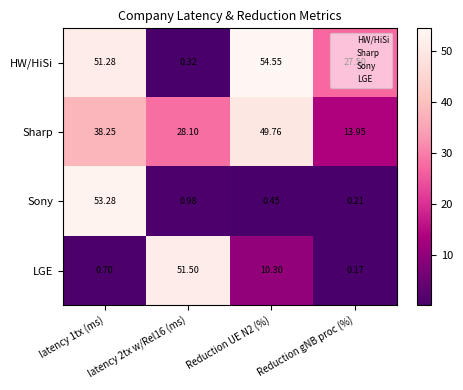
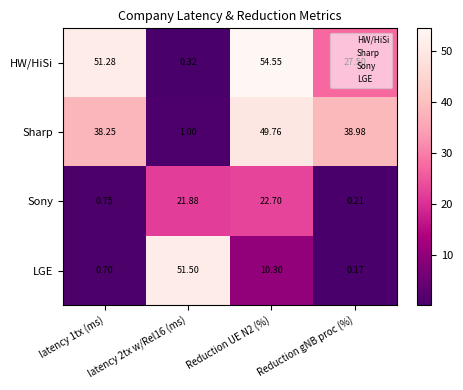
Sharp, latency 2tx w/Rel16 (ms): 28.10 -> 1.00
Sharp, Reduction gNB proc (%): 13.95 -> 38.98
Sony, latency 1tx (ms): 53.28 -> 0.75
Sony, latency 2tx w/Rel16 (ms): 0.98 -> 21.88
Sony, Reduction UE N2 (%): 0.45 -> 22.70
